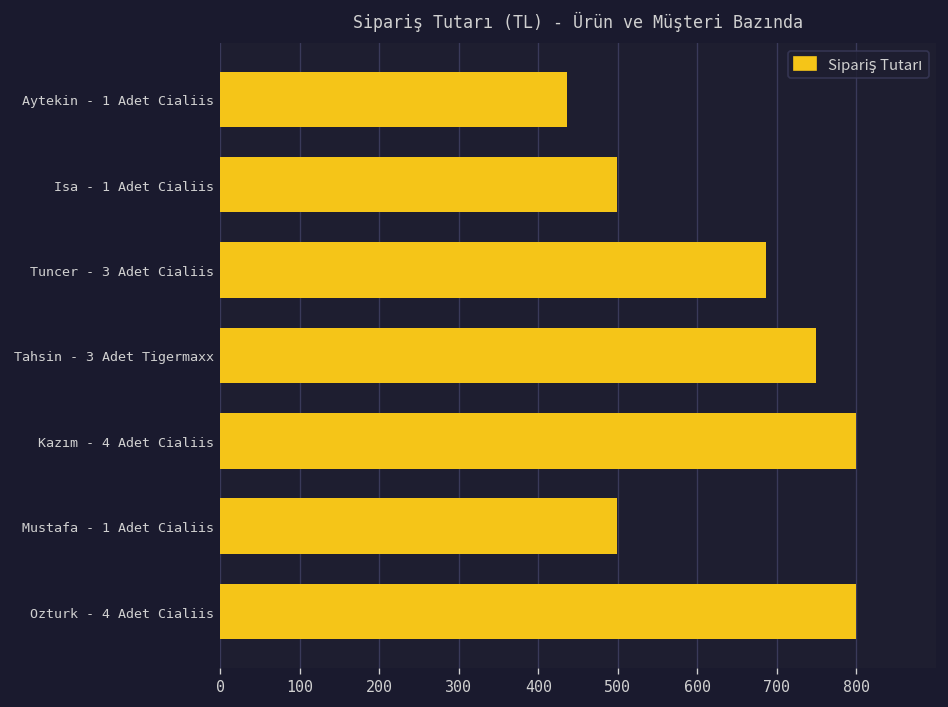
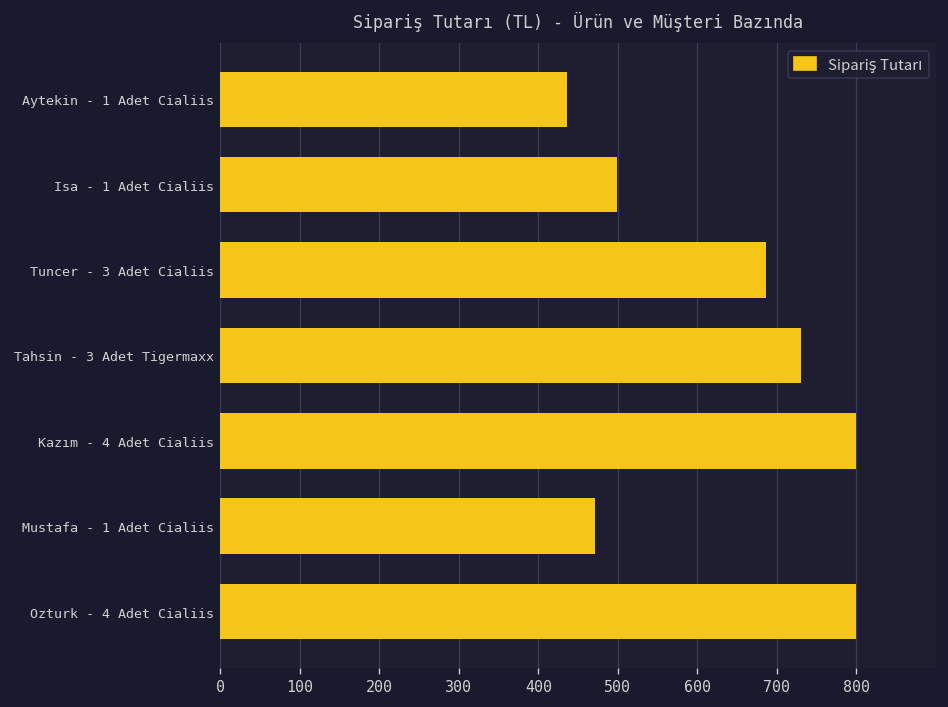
Tahsin - 3 Adet Tigermaxx: 750 -> 730
Mustafa - 1 Adet Cialiis: 500 -> 470
